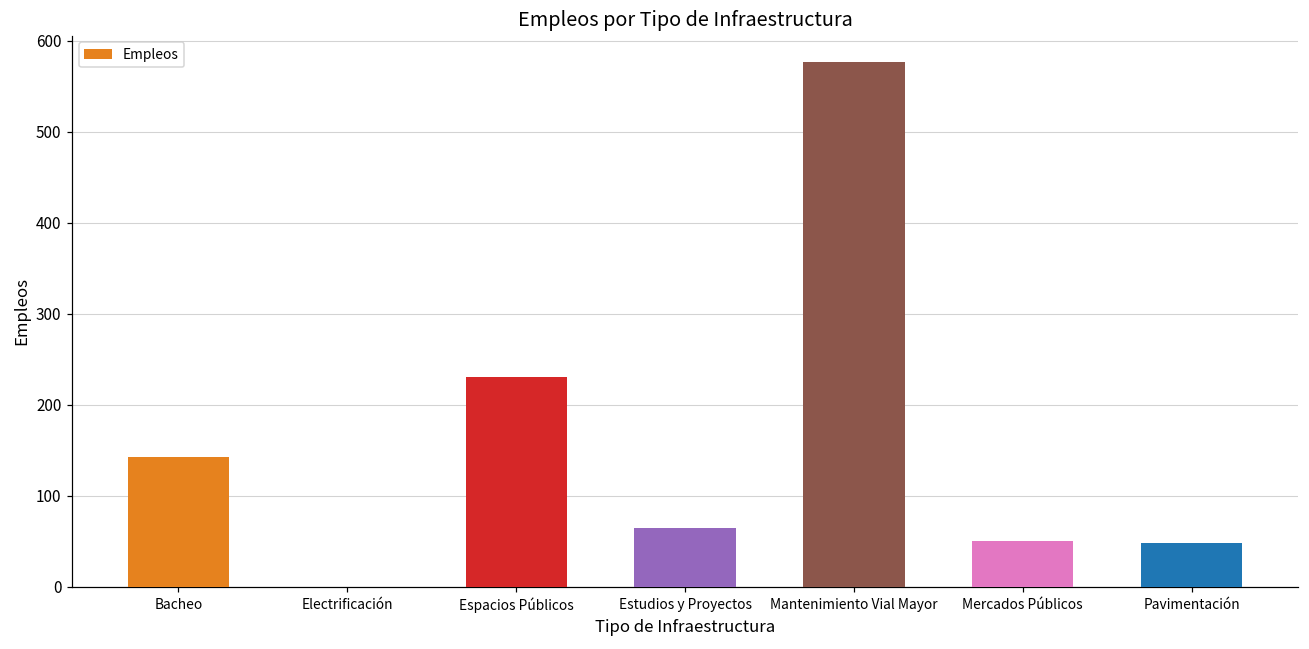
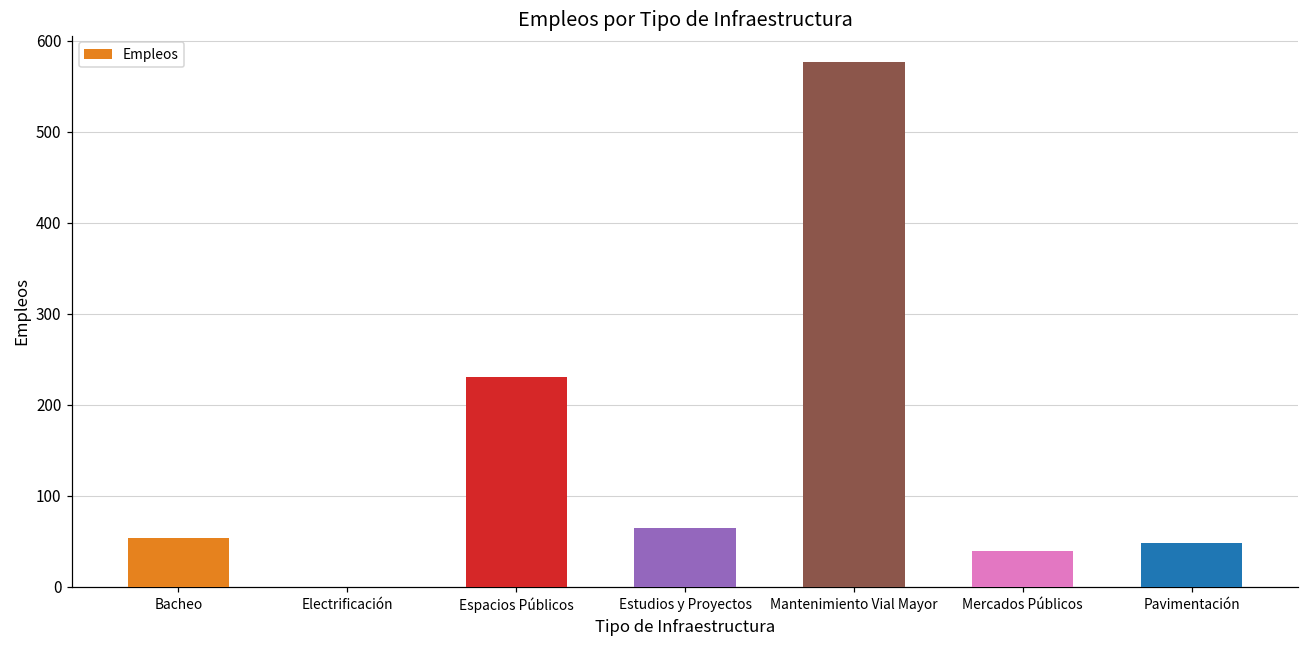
Bacheo: 140 -> 50
Mercados Públicos: 50 -> 40
